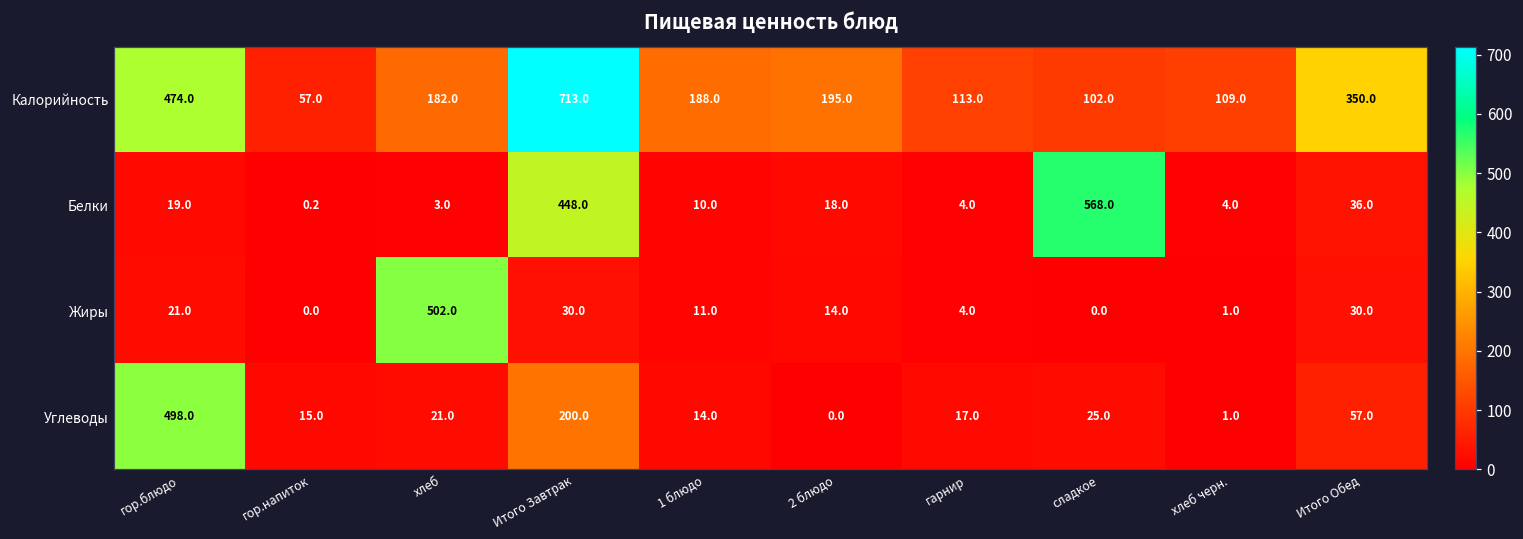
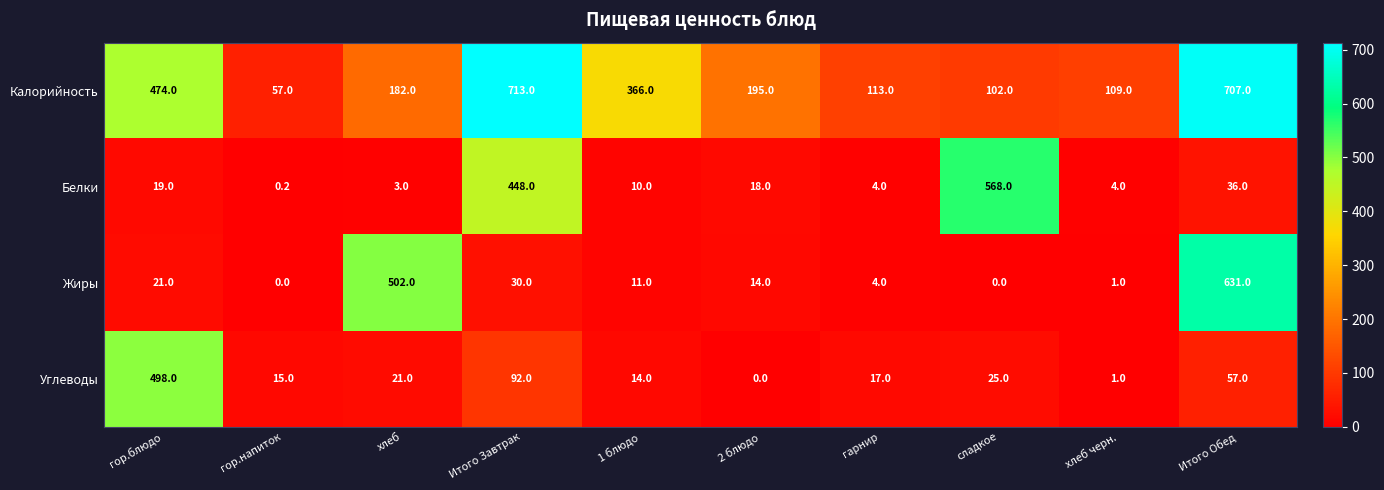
Калорийность, 1 блюдо: 188.0 -> 366.0
Калорийность, Итого Обед: 350.0 -> 707.0
Жиры, Итого Обед: 30.0 -> 631.0
Углеводы, Итого Завтрак: 200.0 -> 92.0
